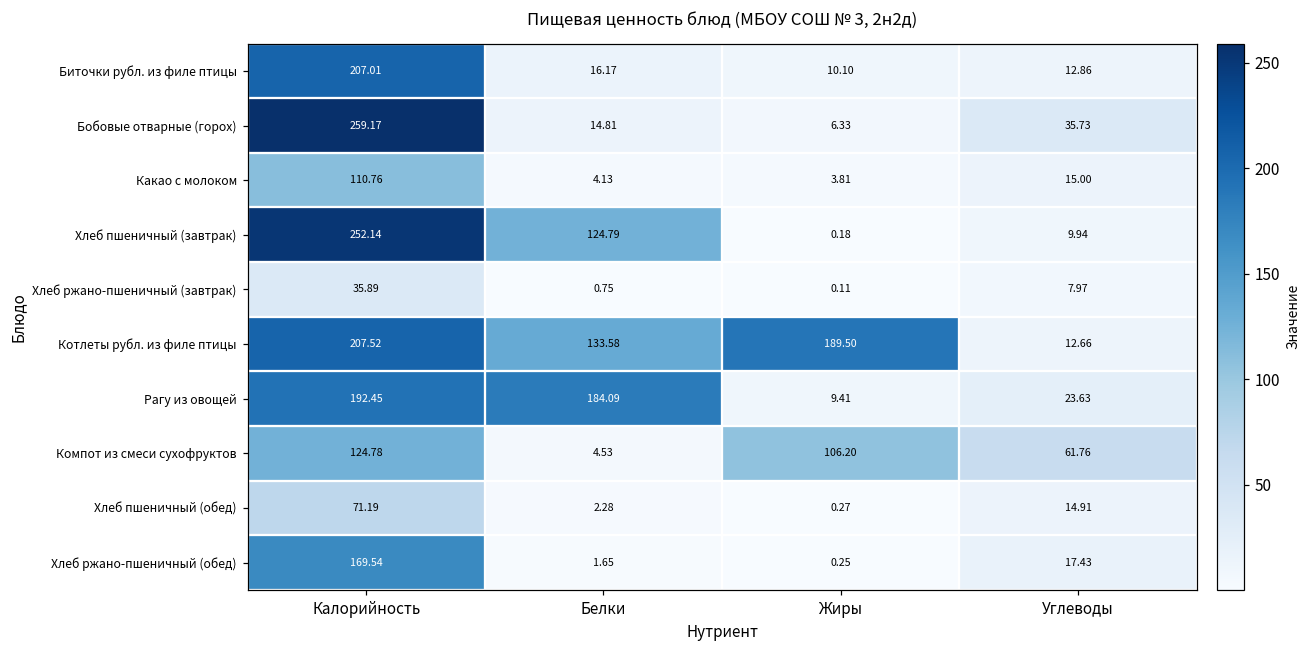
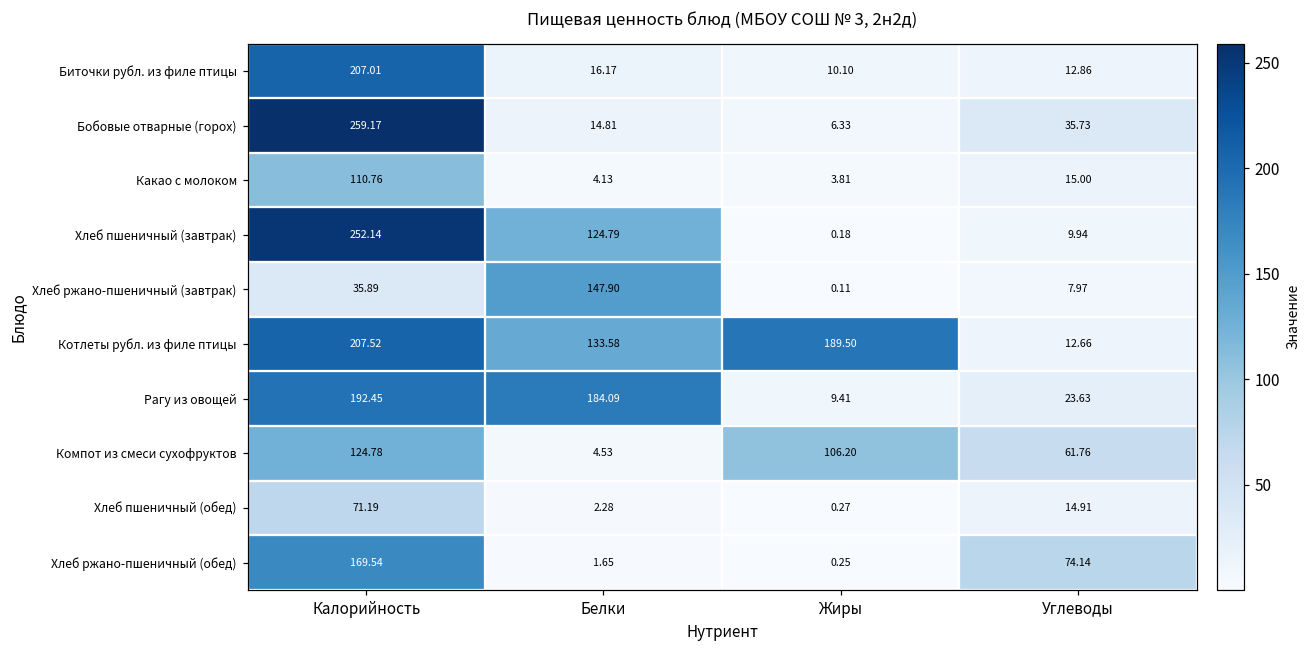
Хлеб ржано-пшеничный (завтрак), Белки: 0.75 -> 147.90
Хлеб ржано-пшеничный (обед), Углеводы: 17.43 -> 74.14
